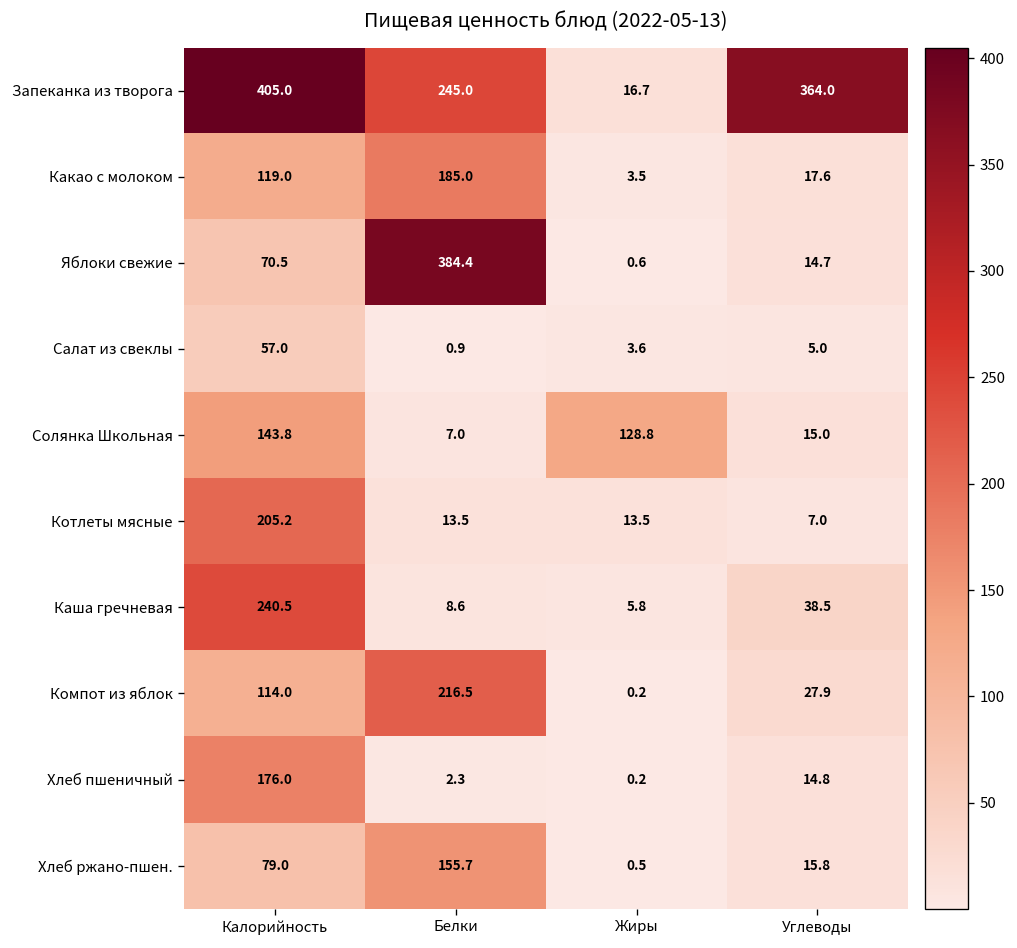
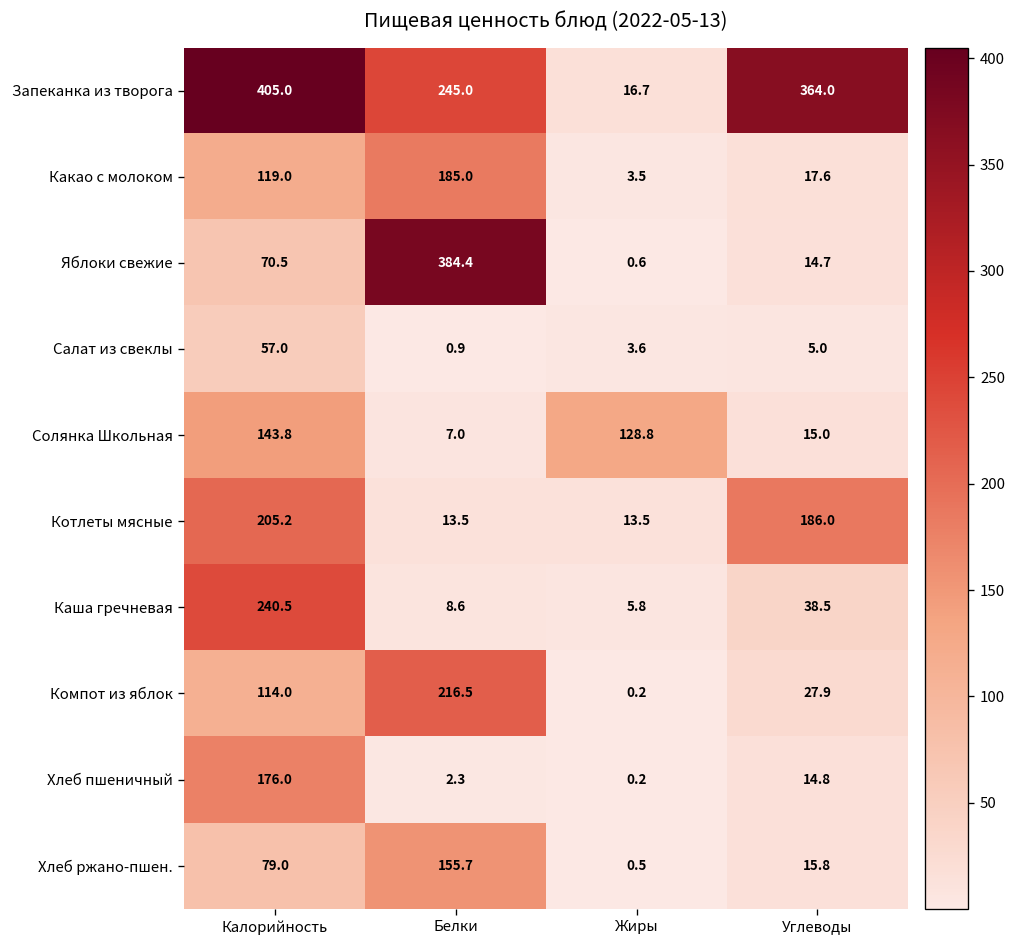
Котлеты мясные, Углеводы: 7.0 -> 186.0
